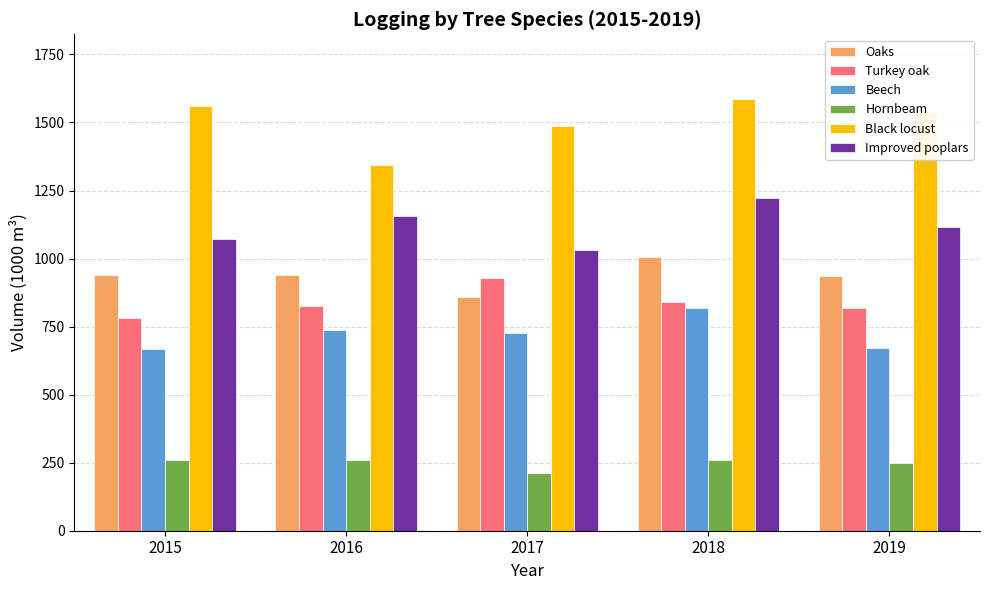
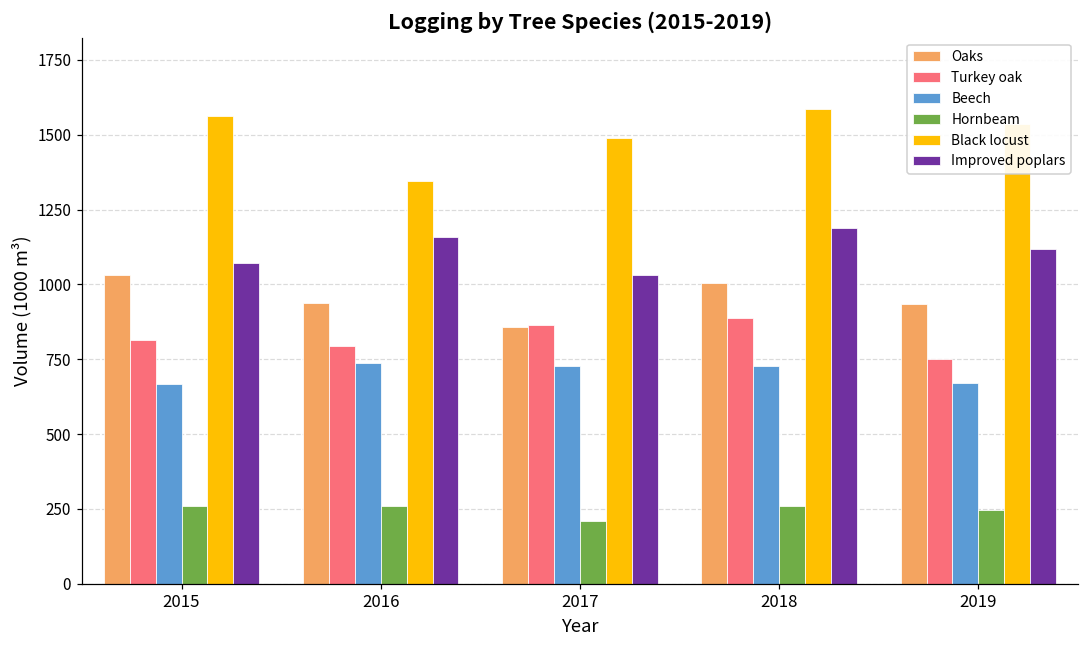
Oaks, 2015: 940 -> 1030
Turkey oak, 2015: 780 -> 820
Turkey oak, 2016: 820 -> 790
Turkey oak, 2017: 930 -> 860
Turkey oak, 2018: 840 -> 890
Beech, 2018: 820 -> 730
Improved poplars, 2018: 1220 -> 1190
Turkey oak, 2019: 820 -> 750
